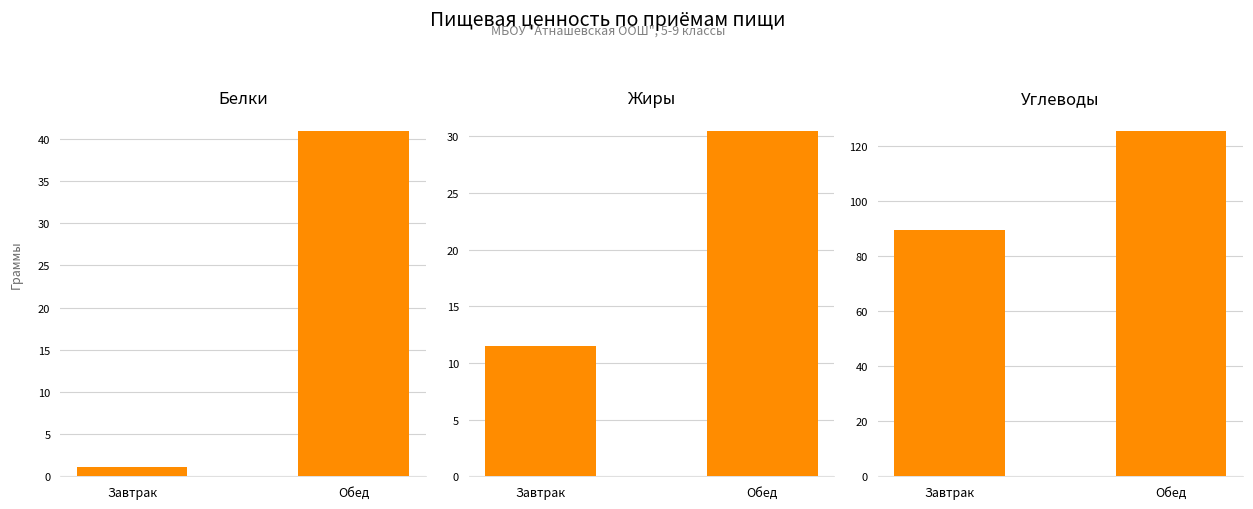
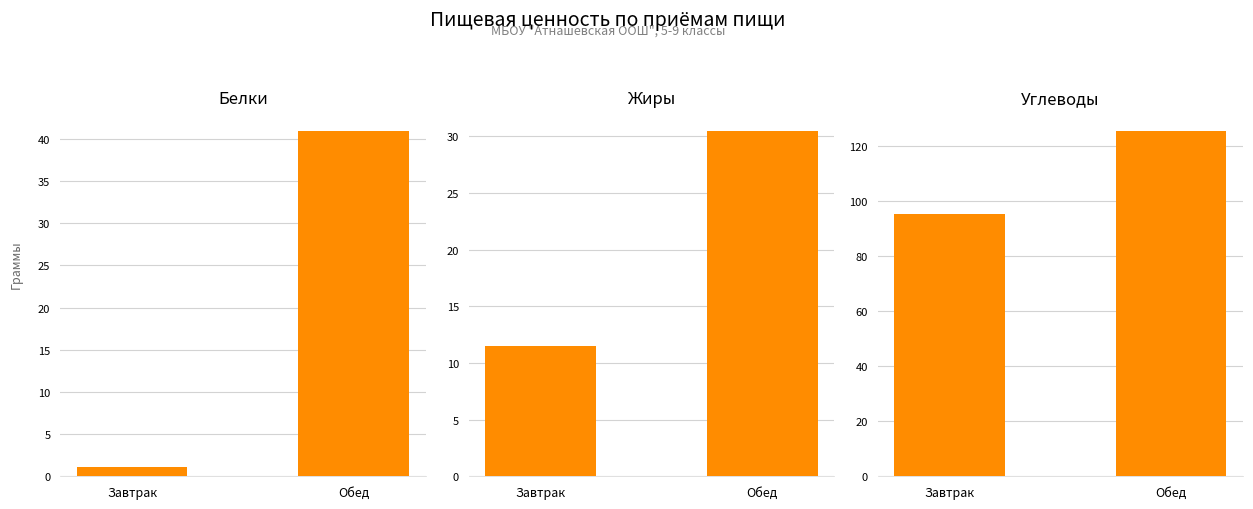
Углеводы, Завтрак: 90 -> 95
